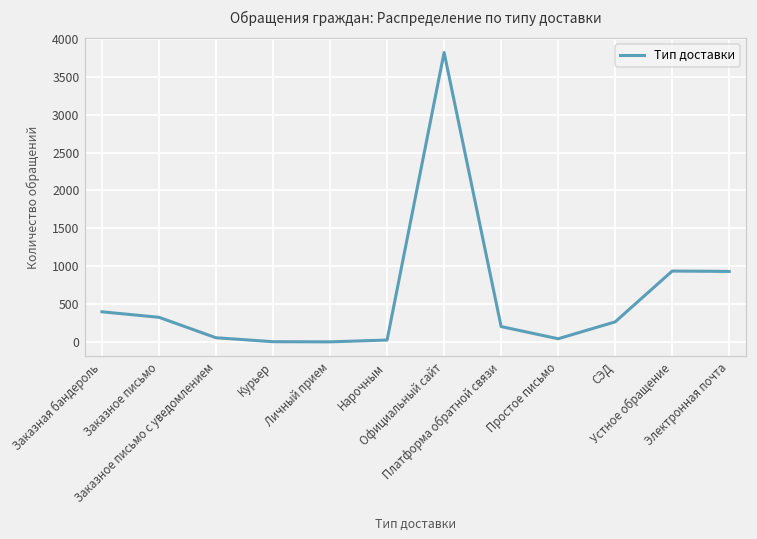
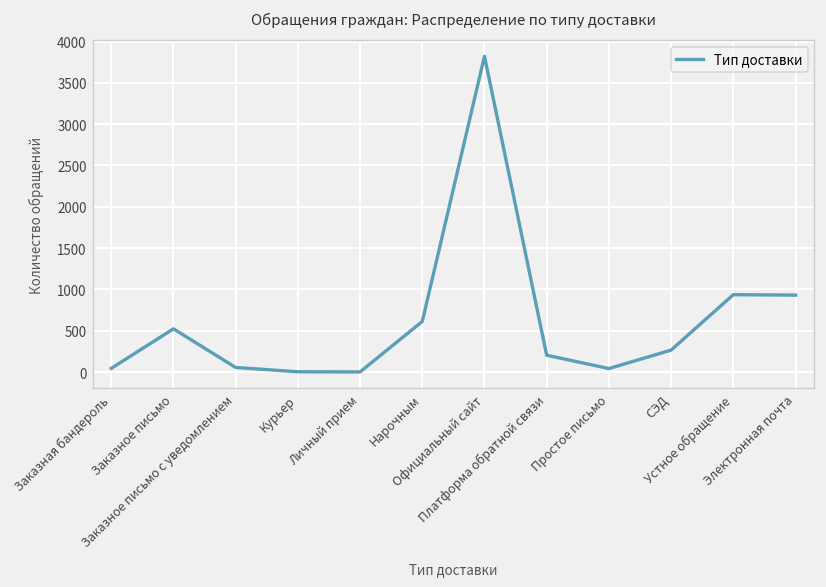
Заказная бандероль: 400 -> 0
Заказное письмо: 300 -> 500
Нарочным: 0 -> 600
